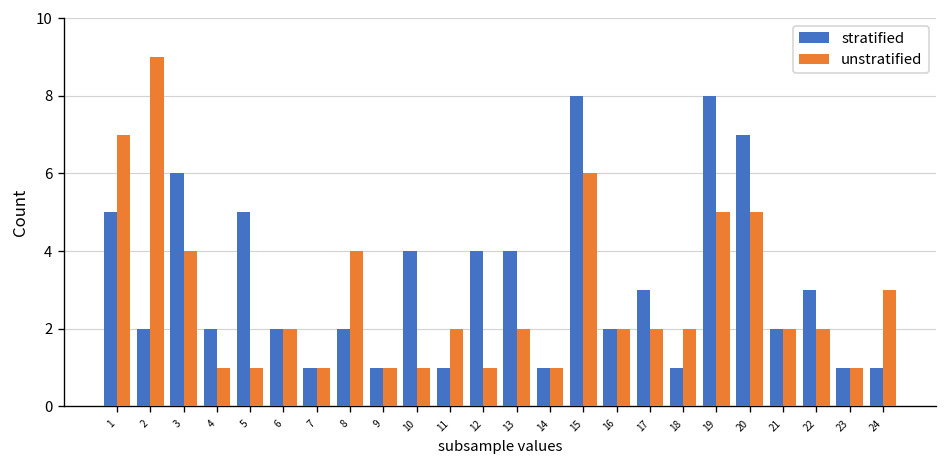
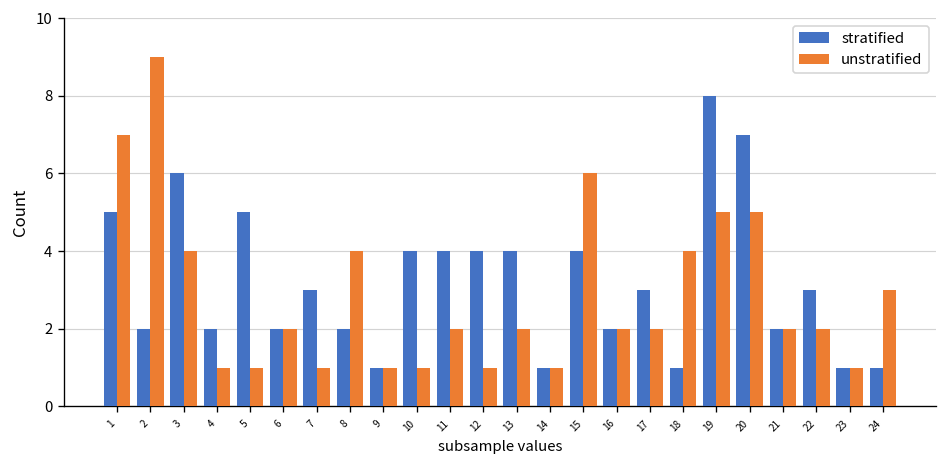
stratified, 7: 1 -> 3
stratified, 11: 1 -> 4
stratified, 15: 8 -> 4
unstratified, 18: 2 -> 4
